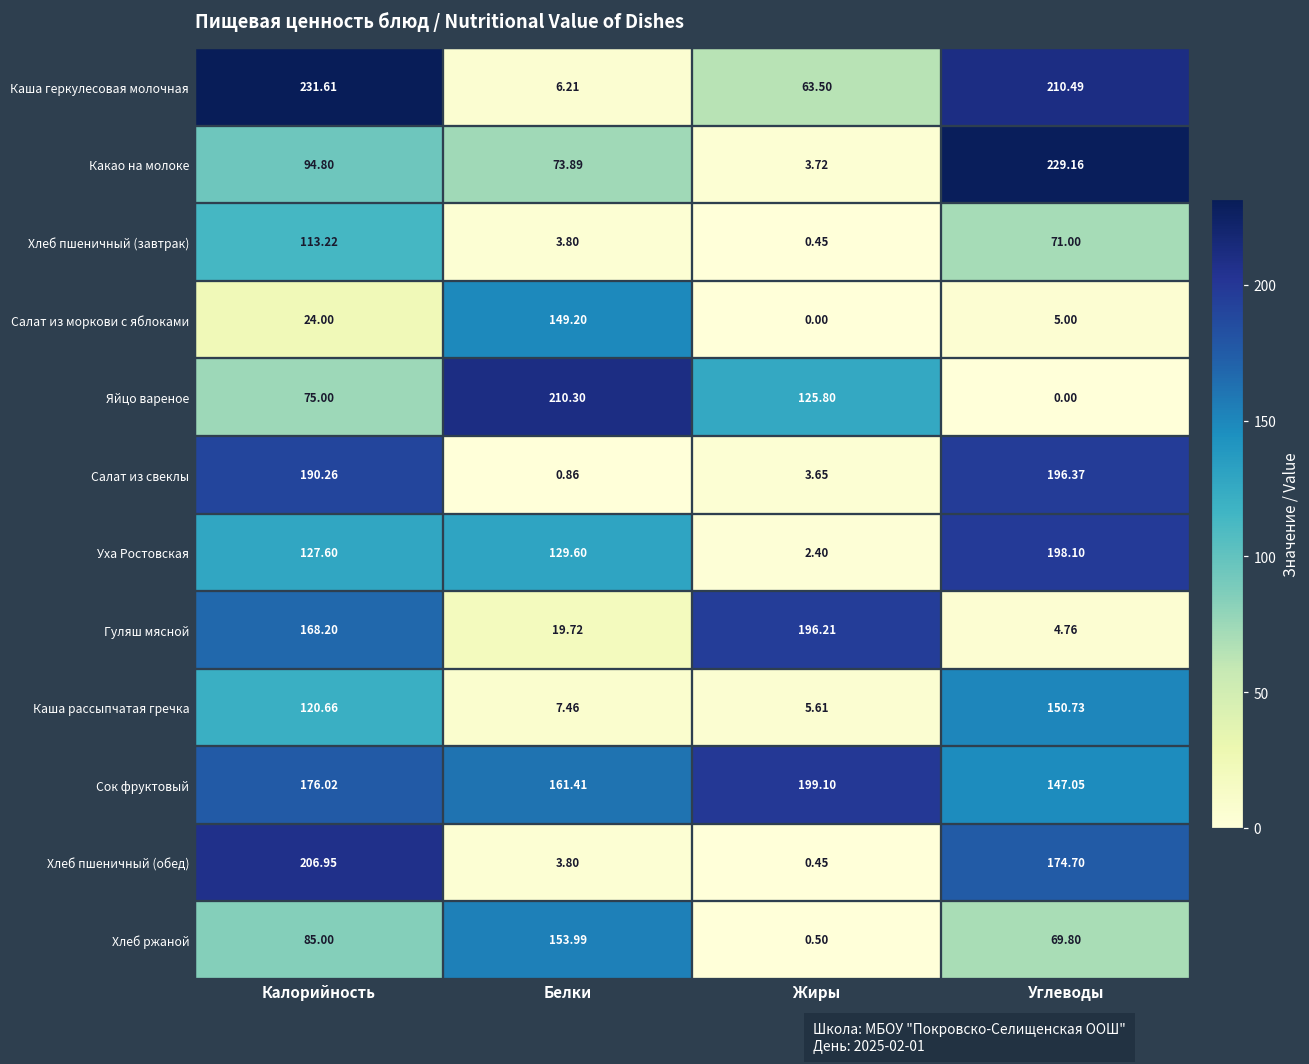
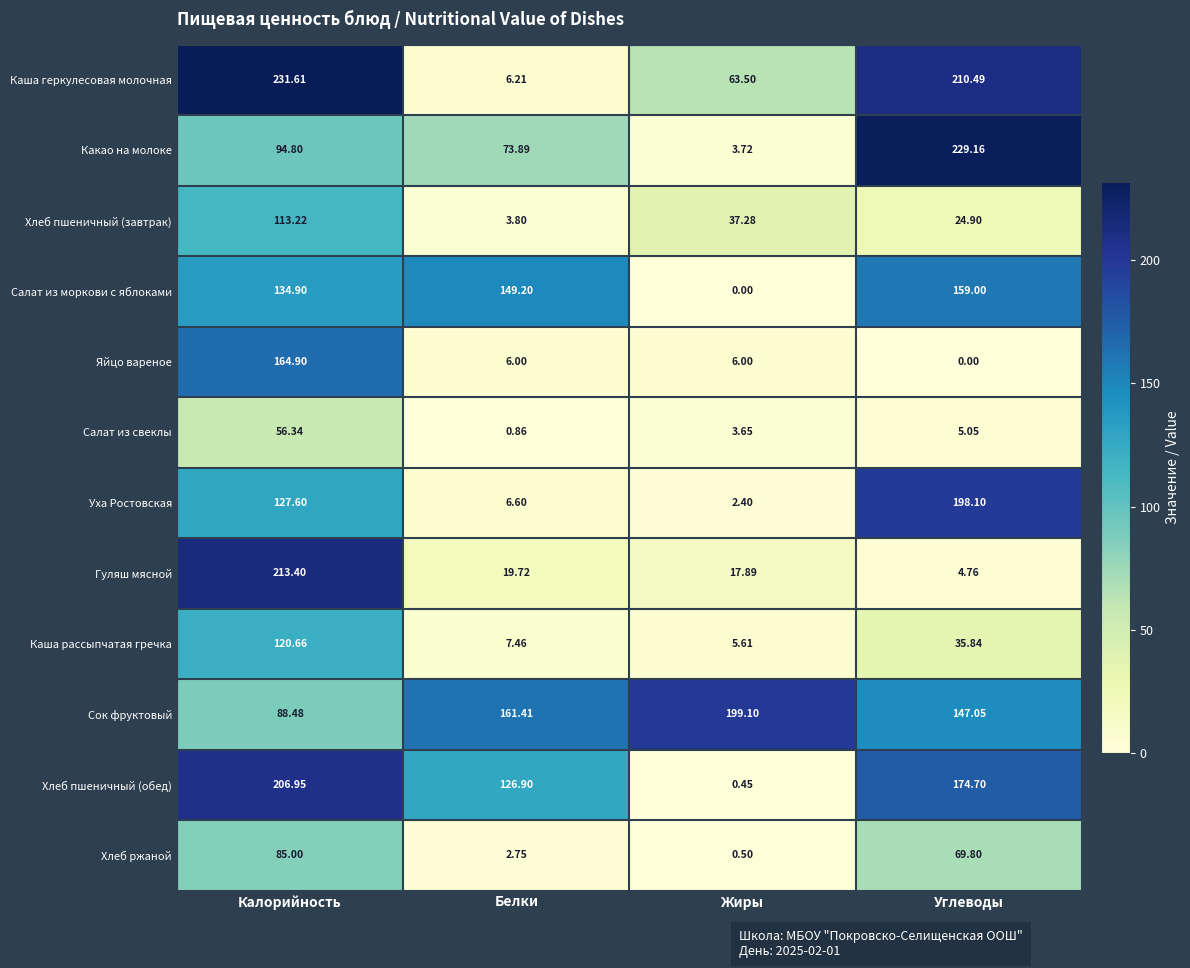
Хлеб пшеничный (завтрак), Жиры: 0.45 -> 37.28
Хлеб пшеничный (завтрак), Углеводы: 71.00 -> 24.90
Салат из моркови с яблоками, Калорийность: 24.00 -> 134.90
Салат из моркови с яблоками, Углеводы: 5.00 -> 159.00
Яйцо вареное, Калорийность: 75.00 -> 164.90
Яйцо вареное, Белки: 210.30 -> 6.00
Яйцо вареное, Жиры: 125.80 -> 6.00
Салат из свеклы, Калорийность: 190.26 -> 56.34
Салат из свеклы, Углеводы: 196.37 -> 5.05
Уха Ростовская, Белки: 129.60 -> 6.60
Гуляш мясной, Калорийность: 168.20 -> 213.40
Гуляш мясной, Жиры: 196.21 -> 17.89
Каша рассыпчатая гречка, Углеводы: 150.73 -> 35.84
Сок фруктовый, Калорийность: 176.02 -> 88.48
Хлеб пшеничный (обед), Белки: 3.80 -> 126.90
Хлеб ржаной, Белки: 153.99 -> 2.75
